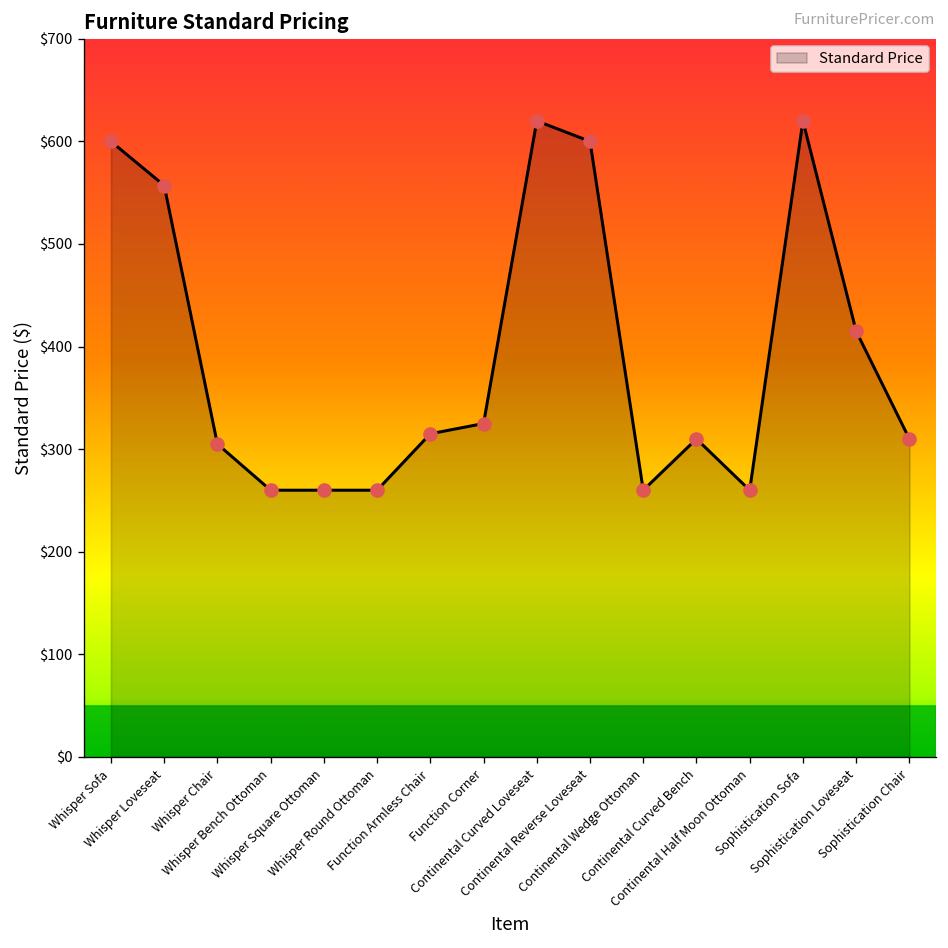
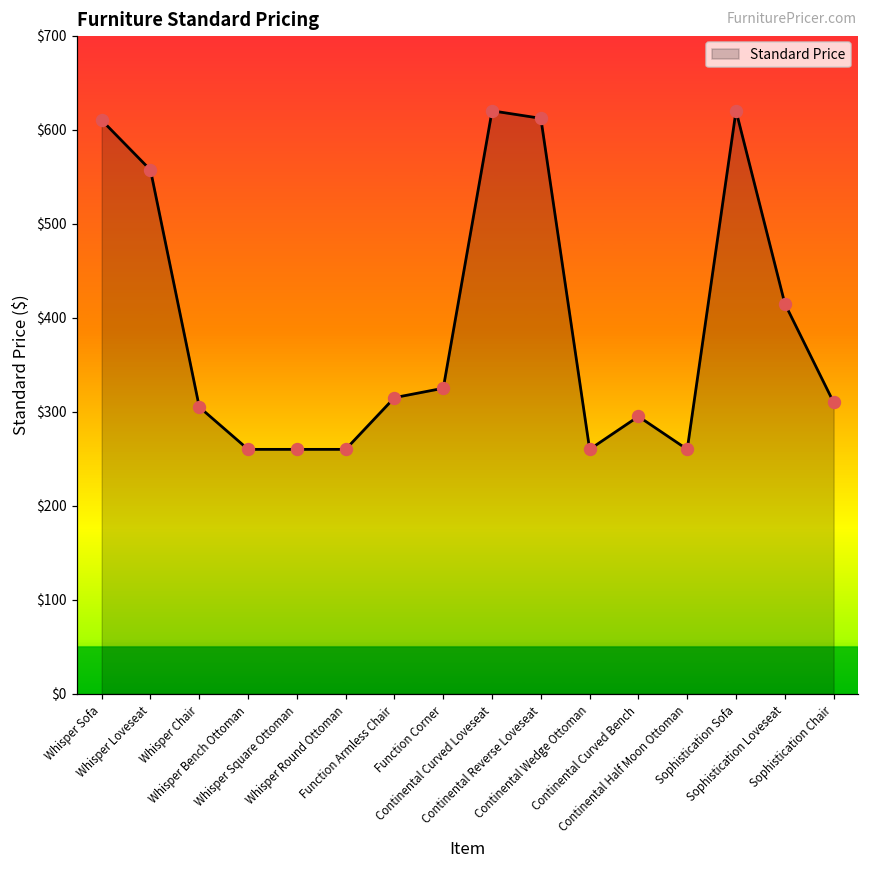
Whisper Sofa: $600 -> $610
Continental Reverse Loveseat: $600 -> $610
Continental Curved Bench: $310 -> $300
